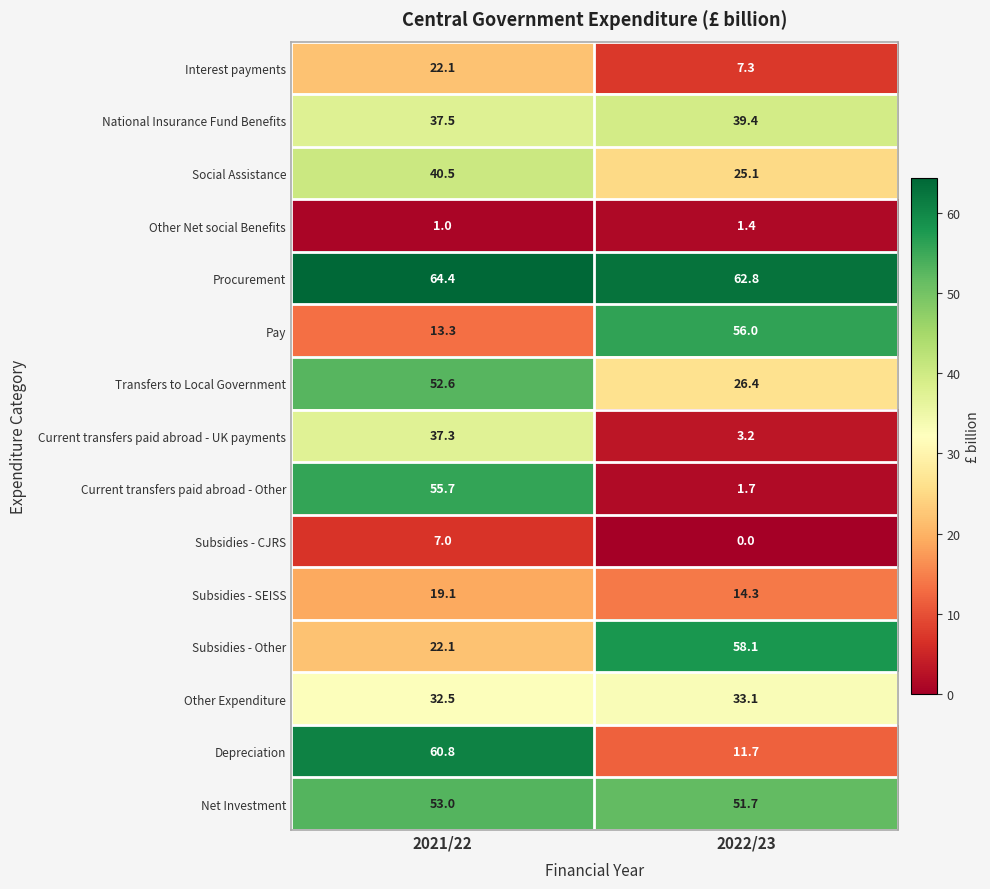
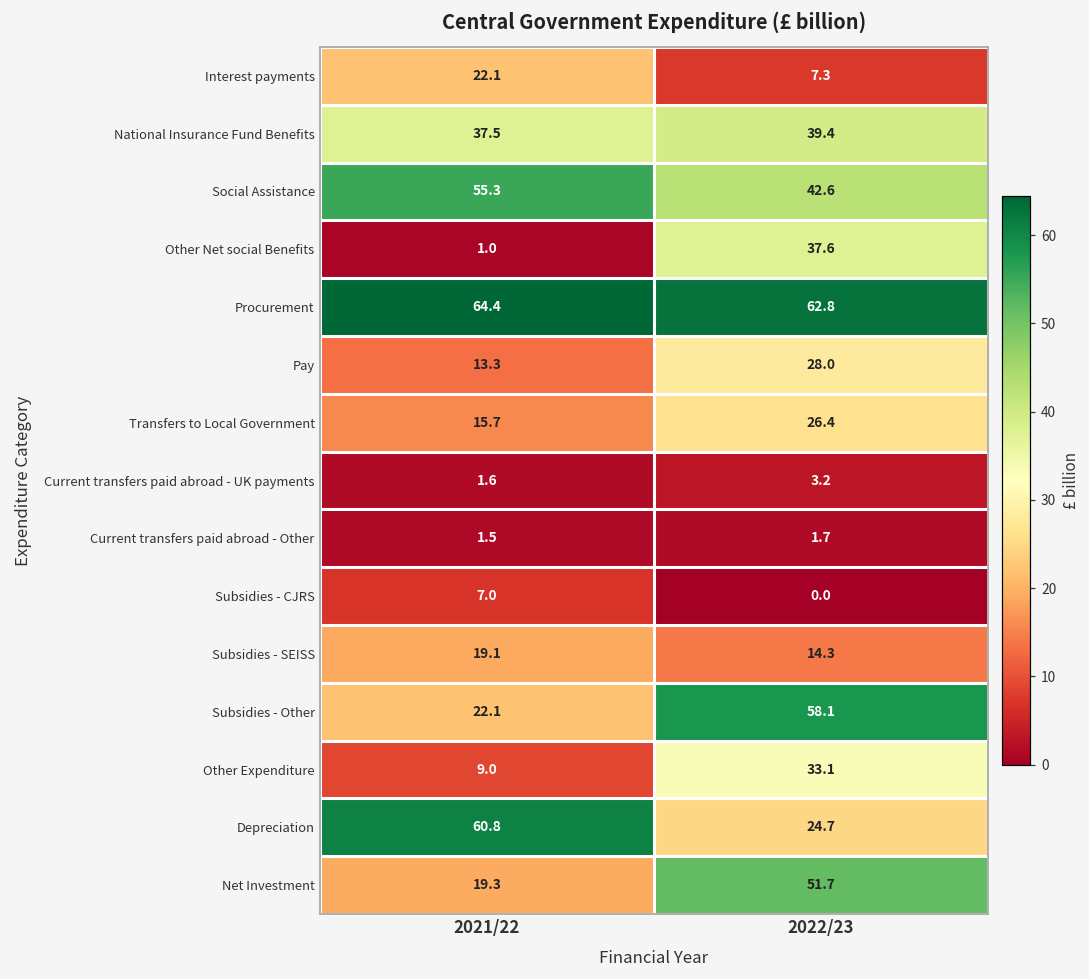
Social Assistance, 2021/22: 40.5 -> 55.3
Social Assistance, 2022/23: 25.1 -> 42.6
Other Net social Benefits, 2022/23: 1.4 -> 37.6
Pay, 2022/23: 56.0 -> 28.0
Transfers to Local Government, 2021/22: 52.6 -> 15.7
Current transfers paid abroad - UK payments, 2021/22: 37.3 -> 1.6
Current transfers paid abroad - Other, 2021/22: 55.7 -> 1.5
Other Expenditure, 2021/22: 32.5 -> 9.0
Depreciation, 2022/23: 11.7 -> 24.7
Net Investment, 2021/22: 53.0 -> 19.3
